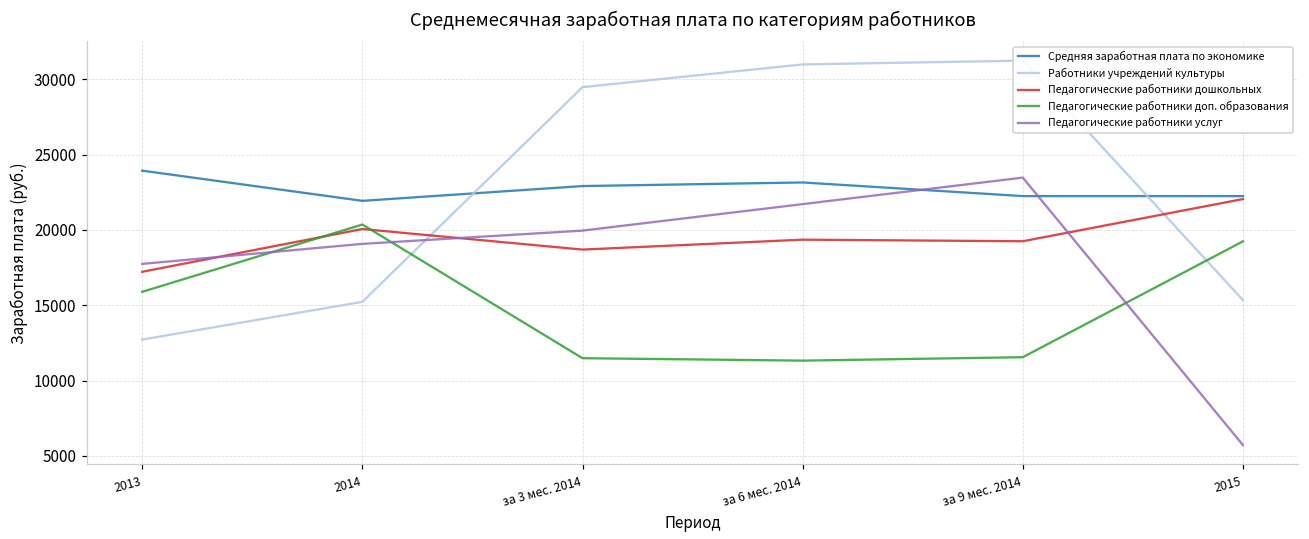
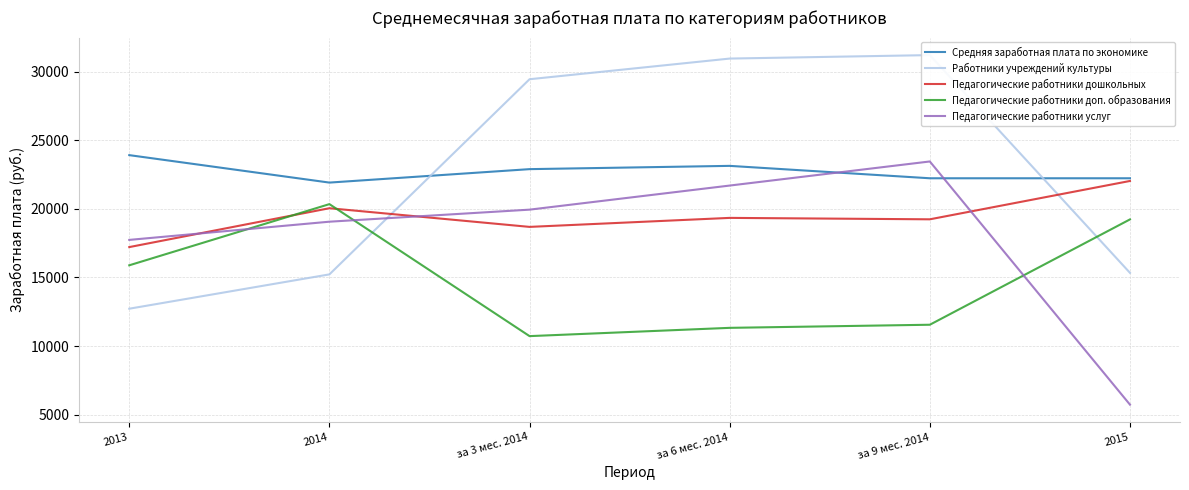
Педагогические работники доп. образования, за 3 мес. 2014: 11500 -> 10700
